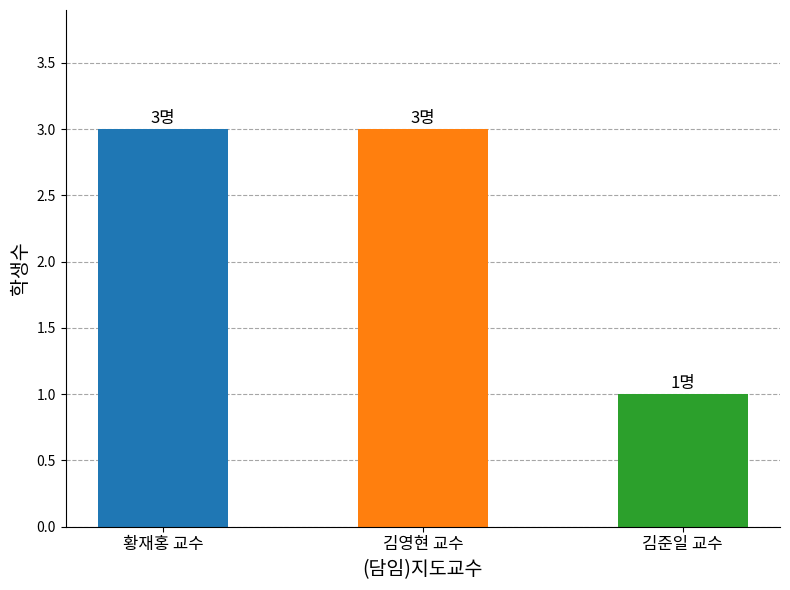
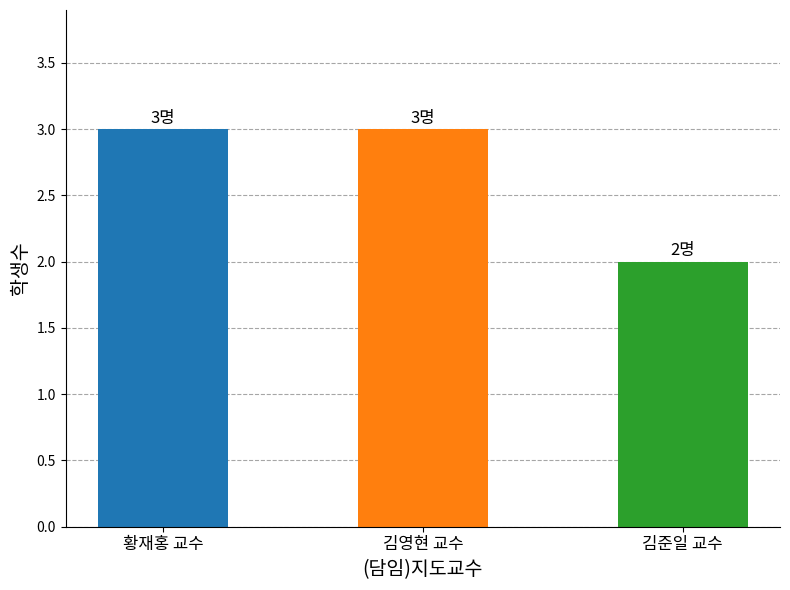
김준일 교수: 1명 -> 2명
